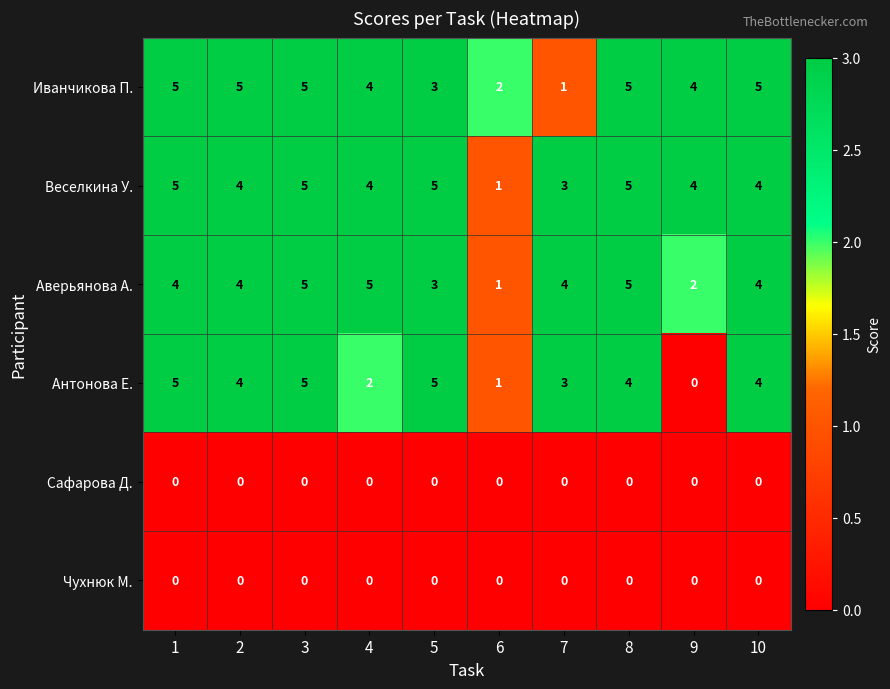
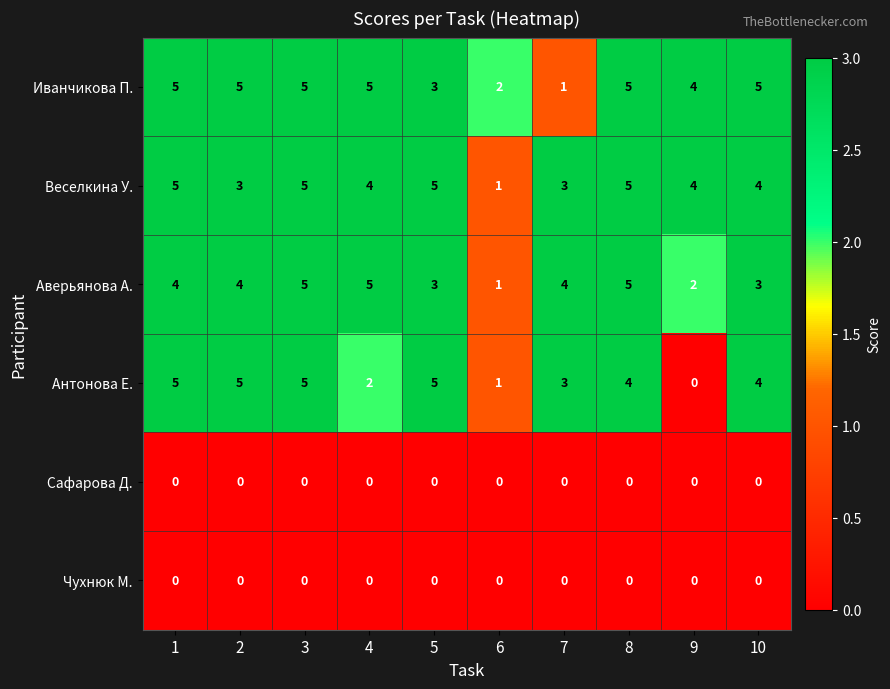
Иванчикова П., 4: 4 -> 5
Веселкина У., 2: 4 -> 3
Аверьянова А., 10: 4 -> 3
Антонова Е., 2: 4 -> 5
